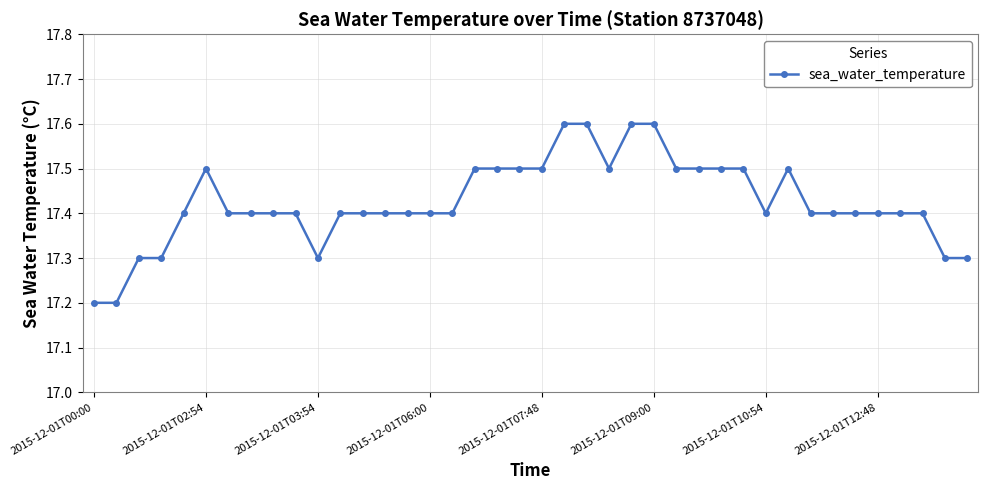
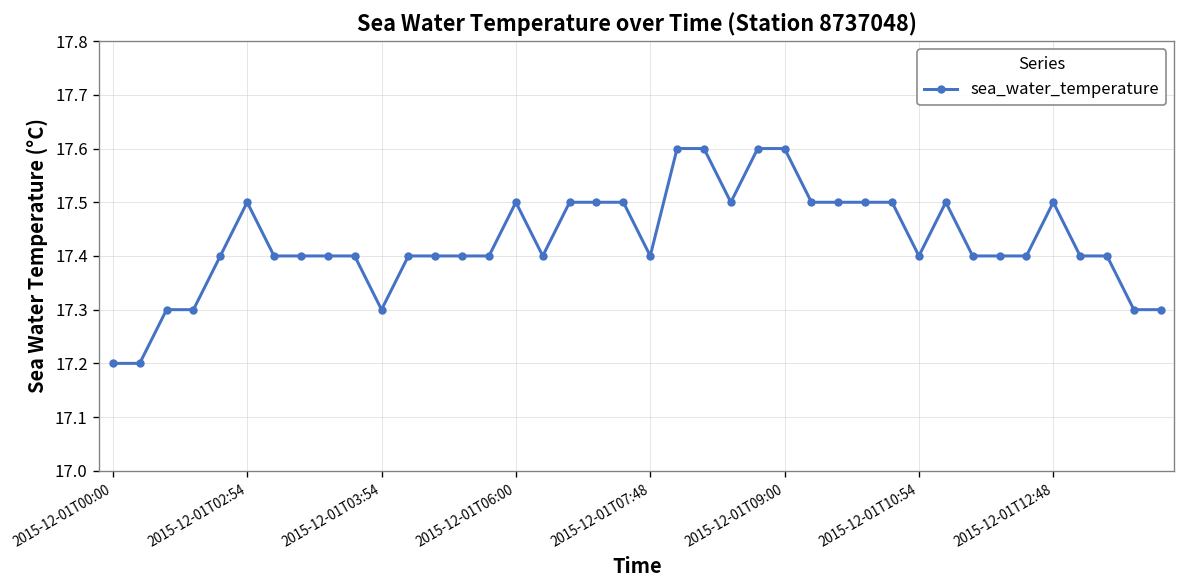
2015-12-01T06:00: 17.4 -> 17.5
2015-12-01T07:48: 17.5 -> 17.4
2015-12-01T12:48: 17.4 -> 17.5
